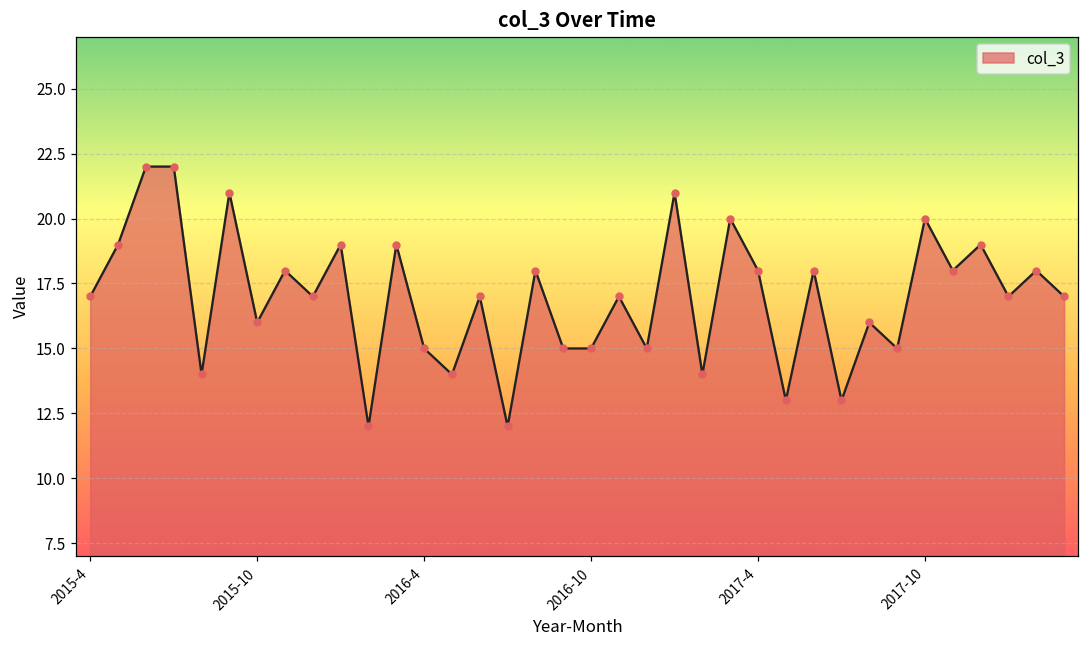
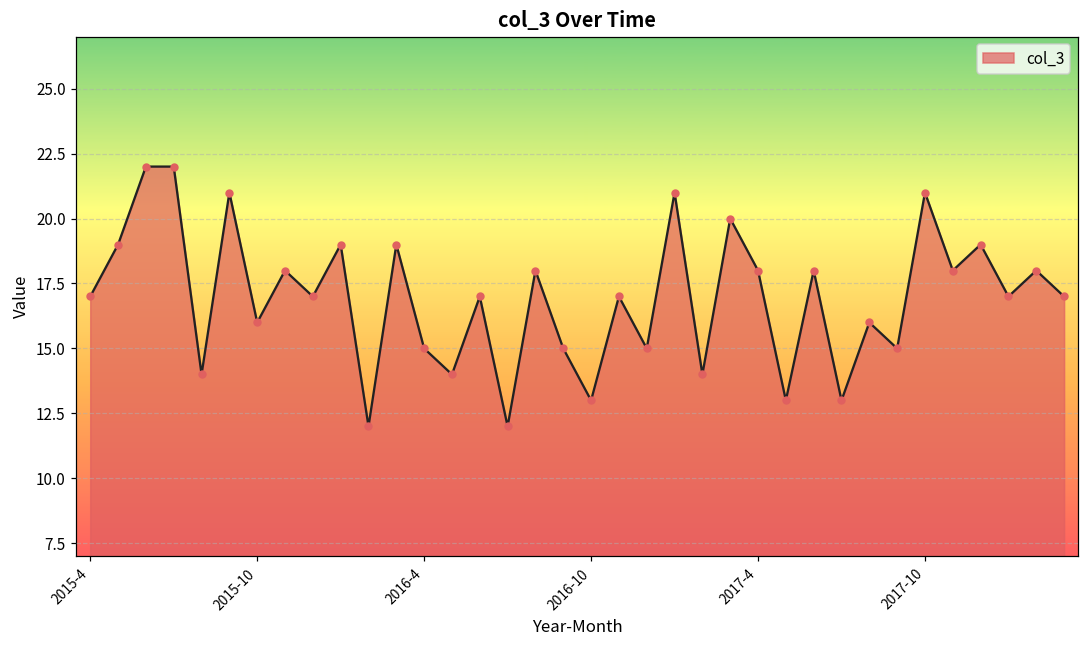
2016-10: 15 -> 13
2017-10: 20 -> 21
